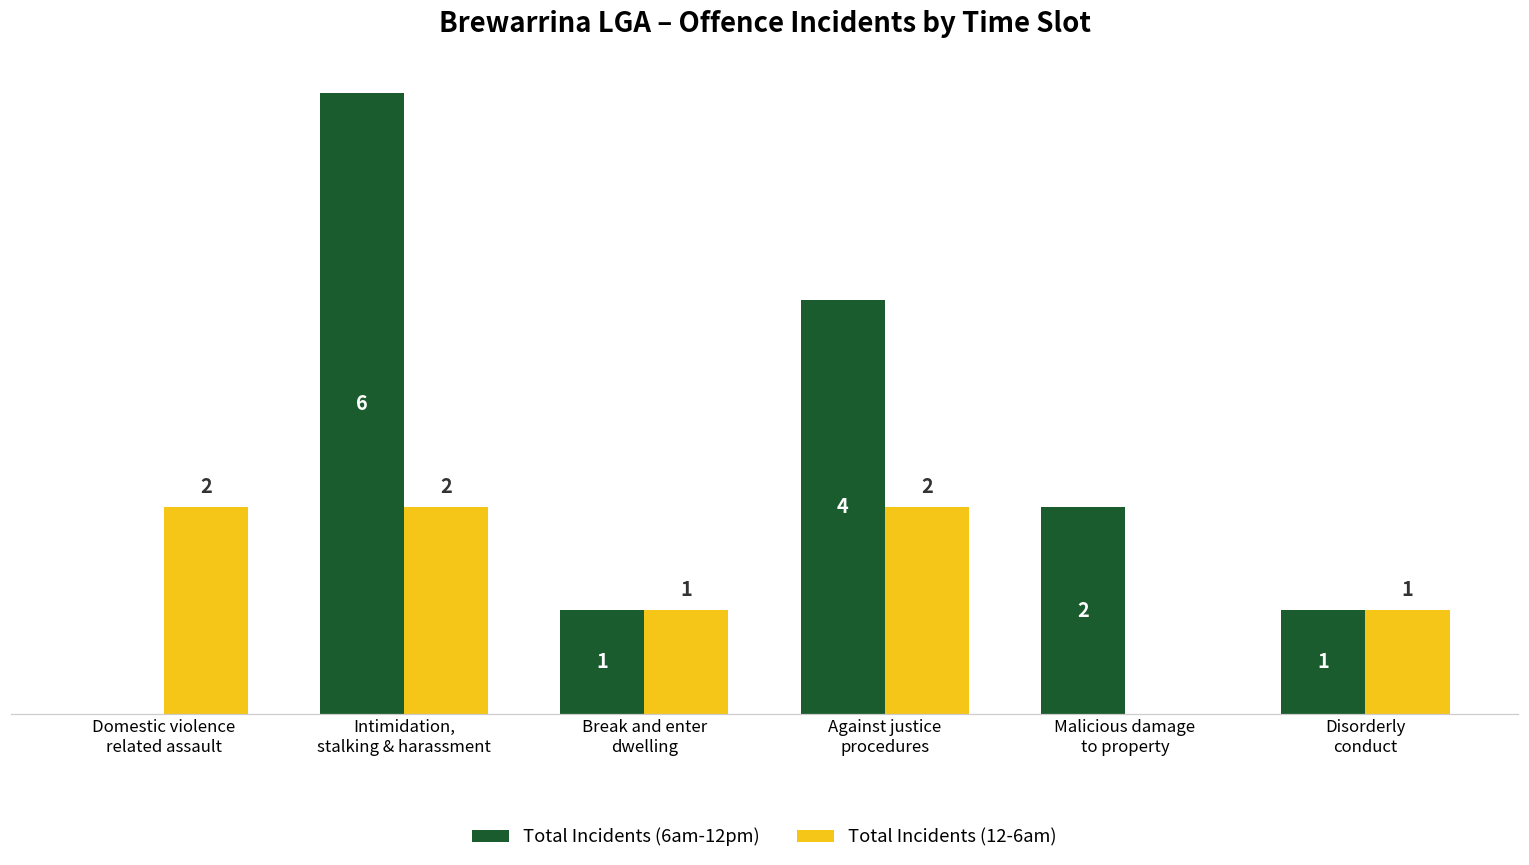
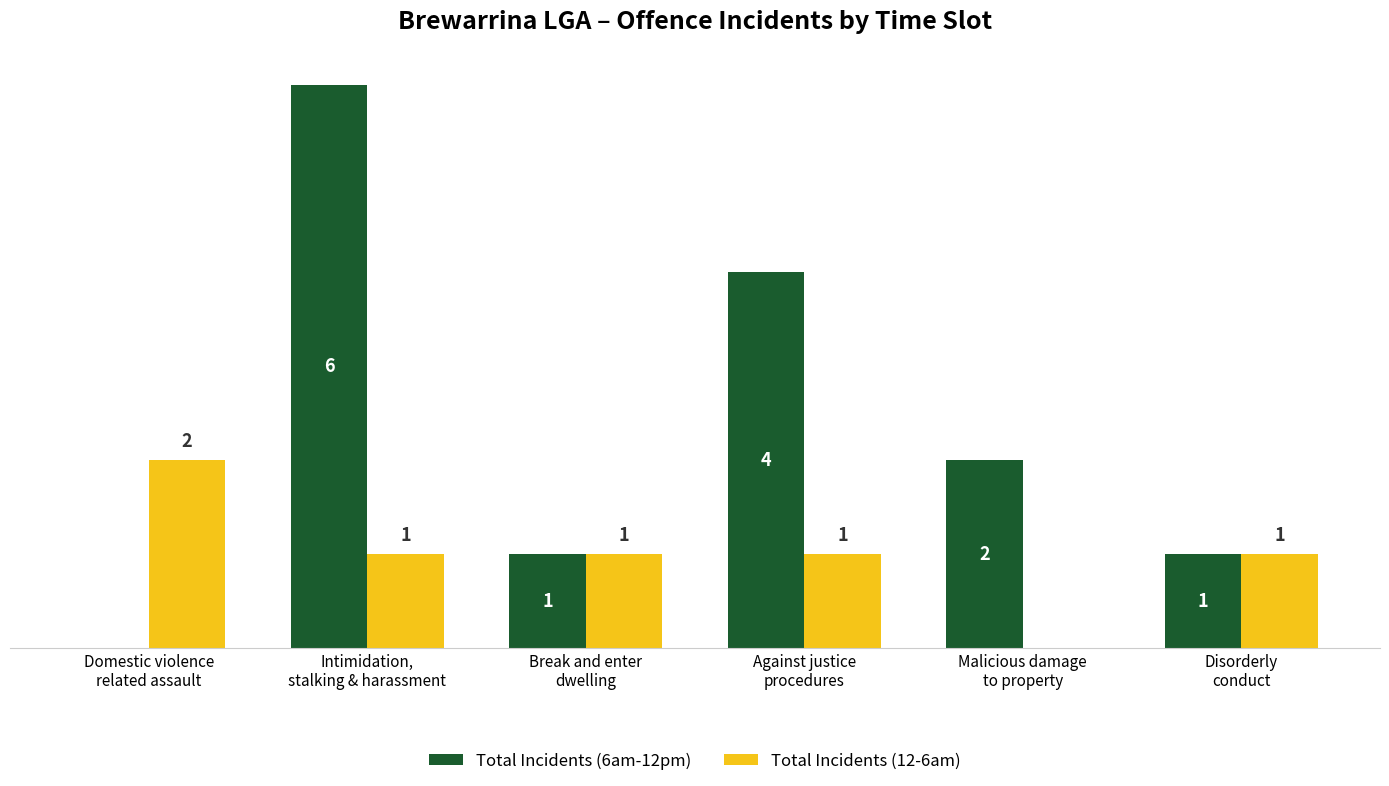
Total Incidents (12-6am), Intimidation, stalking & harassment: 2 -> 1
Total Incidents (12-6am), Against justice procedures: 2 -> 1
